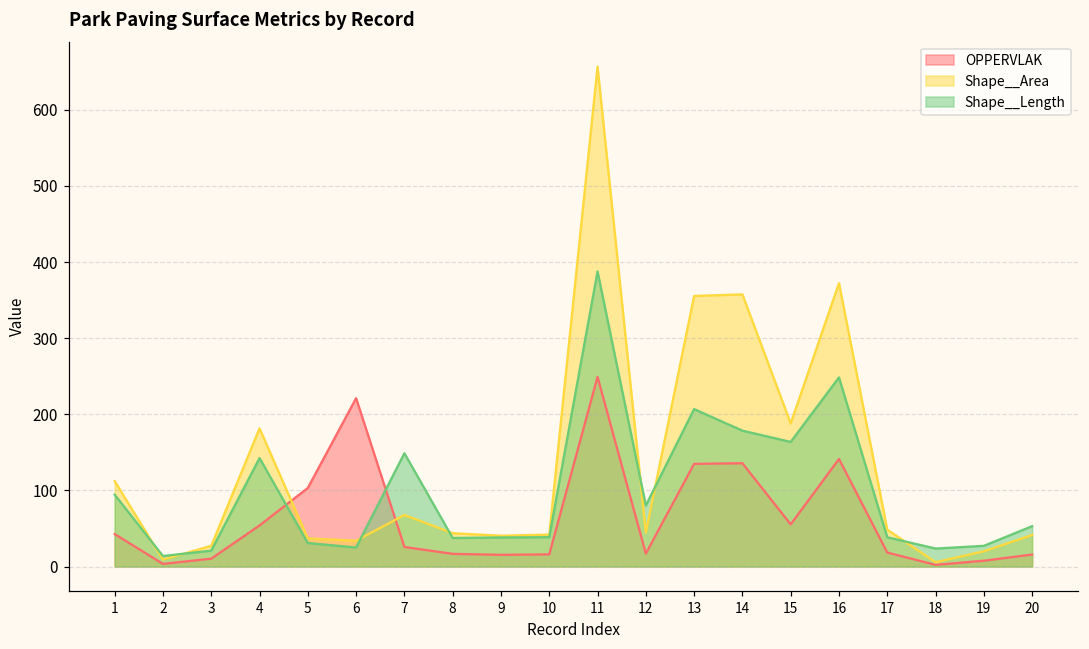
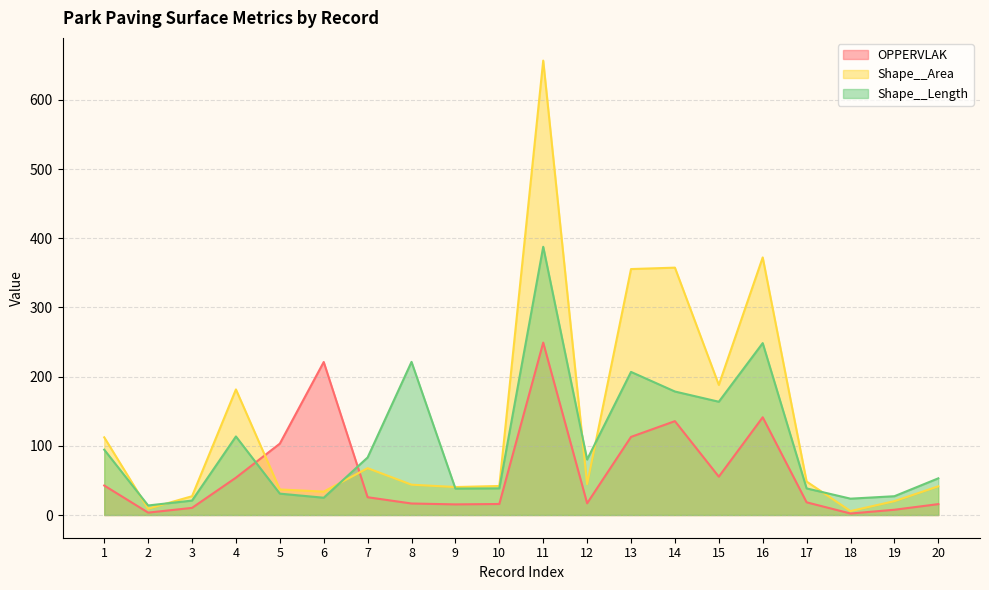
Shape__Length, 4: 140 -> 110
Shape__Length, 7: 150 -> 80
Shape__Length, 8: 40 -> 220
OPPERVLAK, 13: 130 -> 110
